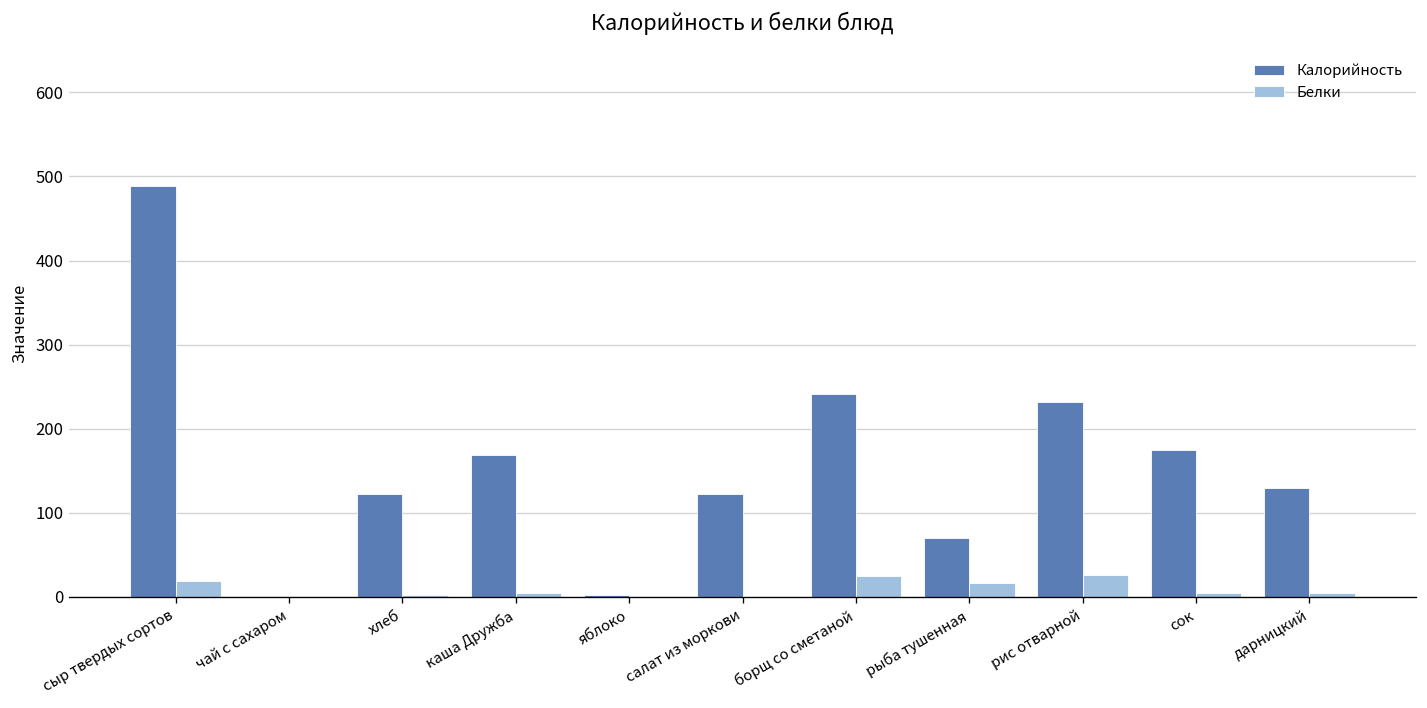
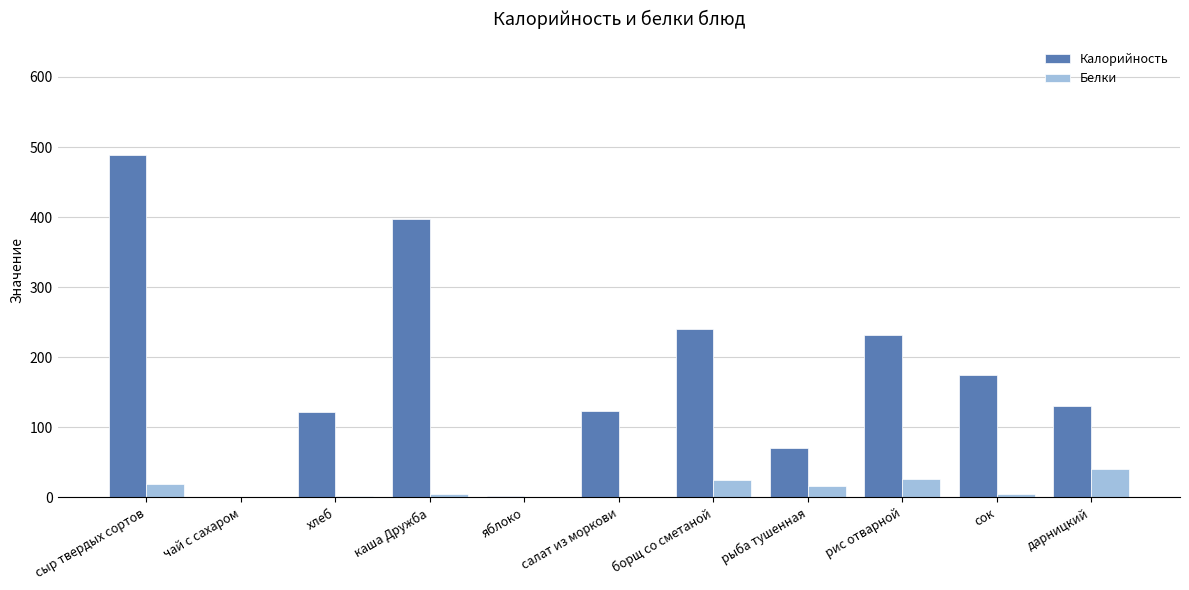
Калорийность, каша Дружба: 170 -> 400
Белки, дарницкий: 10 -> 40
